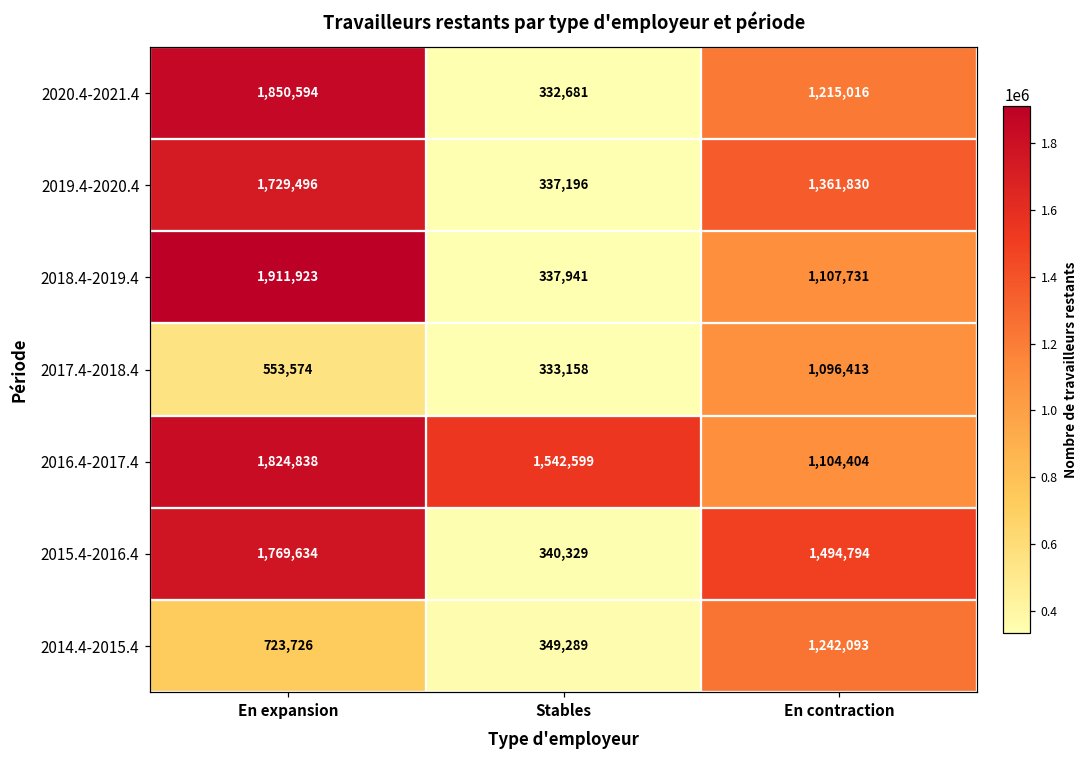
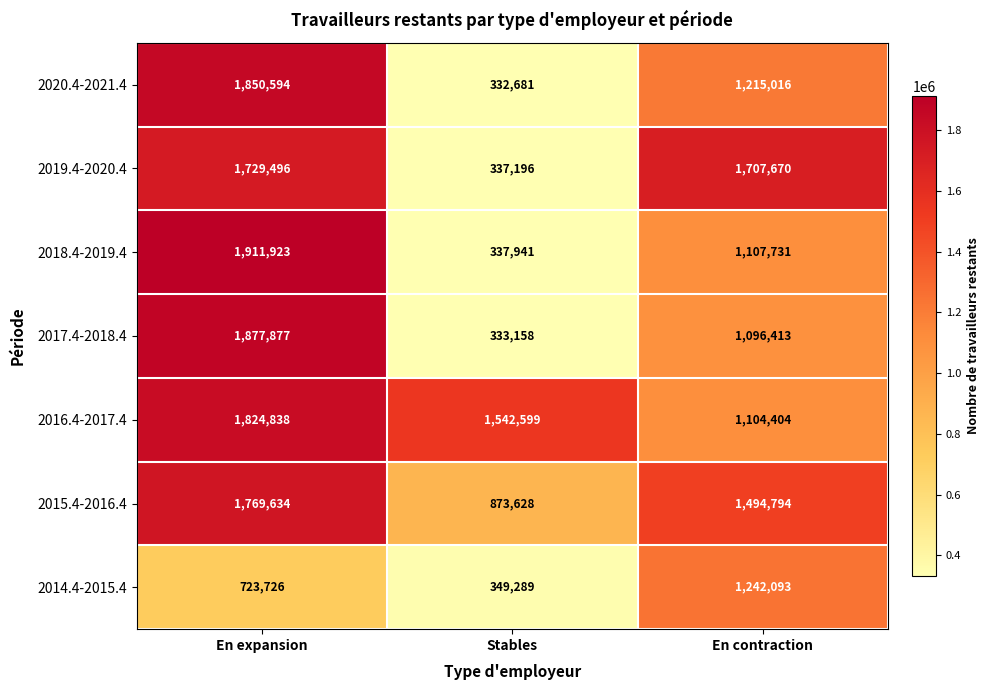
2019.4-2020.4, En contraction: 1,361,830 -> 1,707,670
2017.4-2018.4, En expansion: 553,574 -> 1,877,877
2015.4-2016.4, Stables: 340,329 -> 873,628
